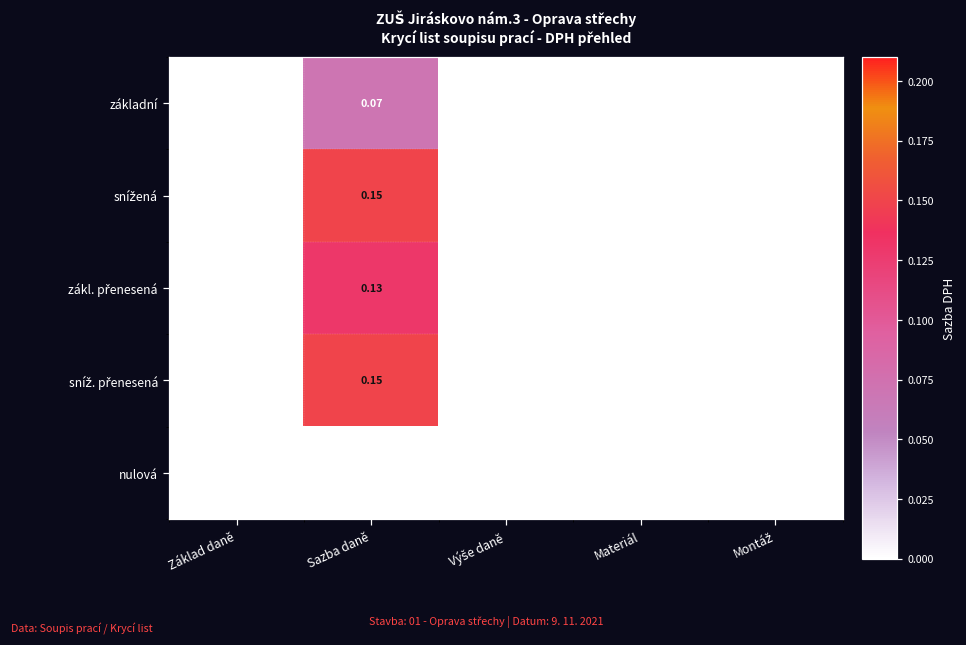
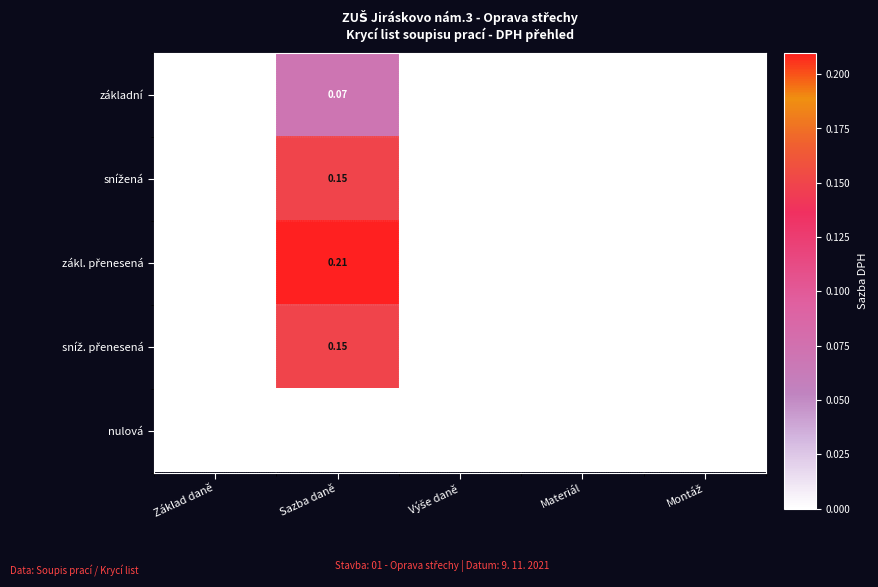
zákl. přenesená, Sazba daně: 0.13 -> 0.21
